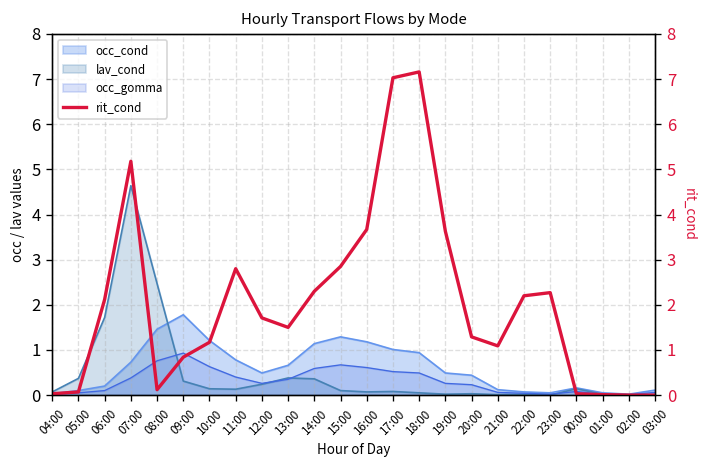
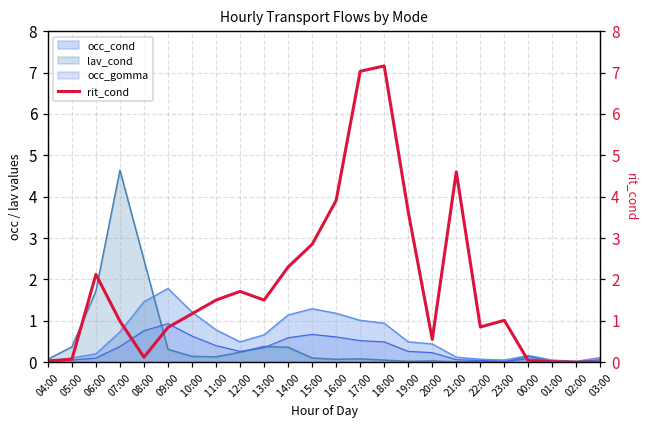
rit_cond, 07:00: 5.2 -> 1.0
rit_cond, 11:00: 2.8 -> 1.5
rit_cond, 16:00: 3.7 -> 3.9
rit_cond, 20:00: 1.3 -> 0.6
rit_cond, 21:00: 1.1 -> 4.6
rit_cond, 22:00: 2.2 -> 0.9
rit_cond, 23:00: 2.3 -> 1.0
